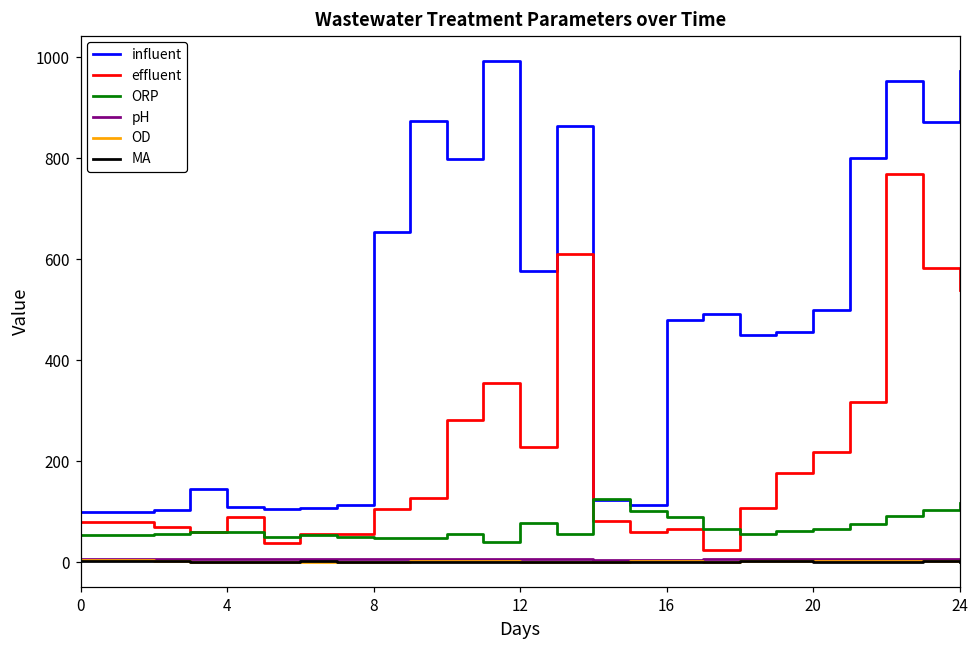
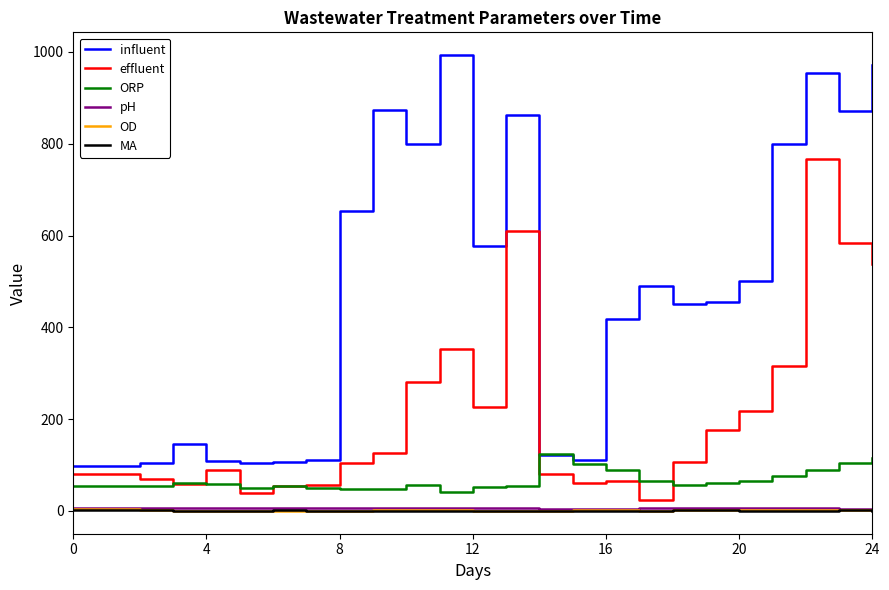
ORP, 12: 80 -> 50
influent, 16: 480 -> 420
